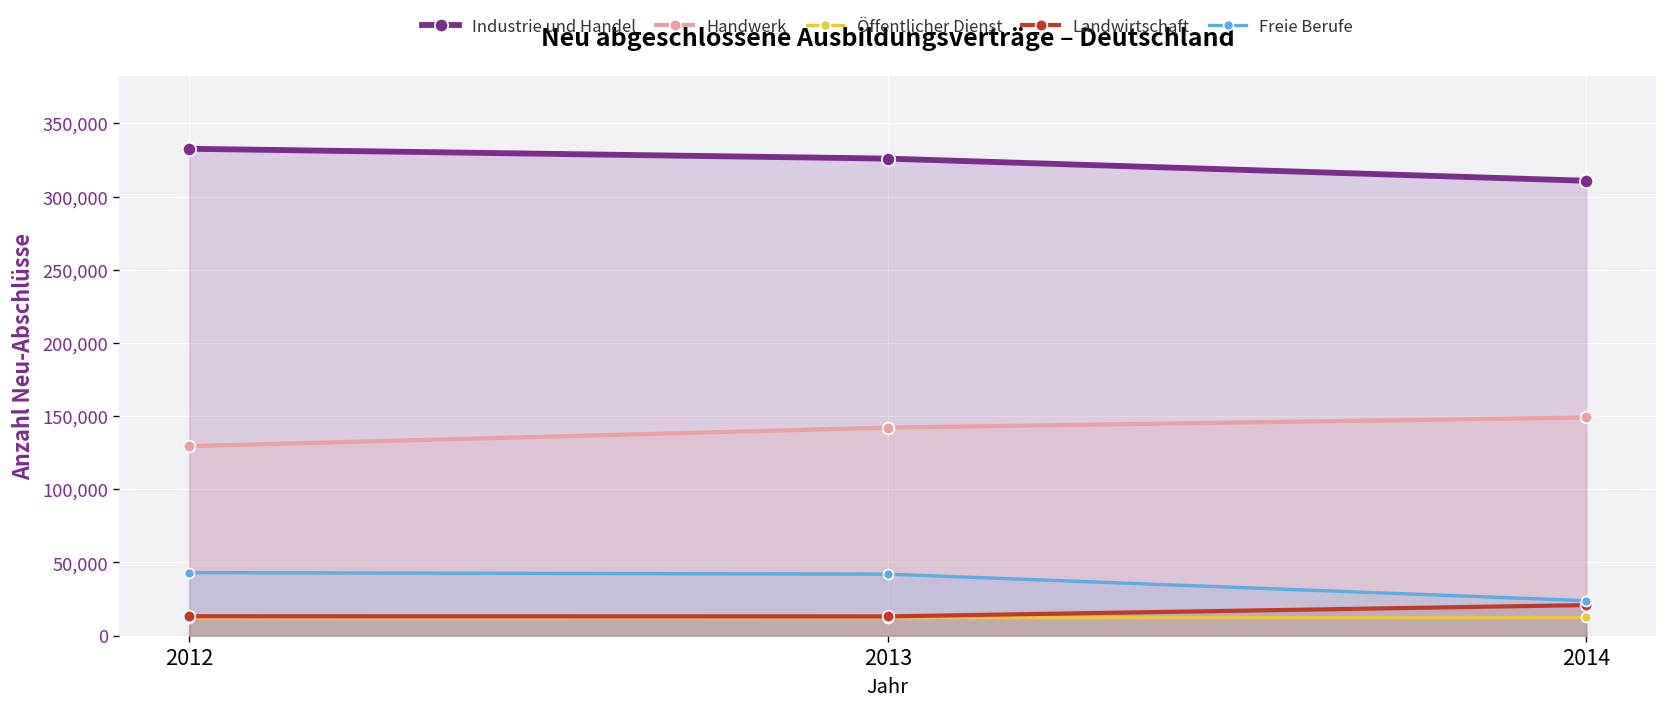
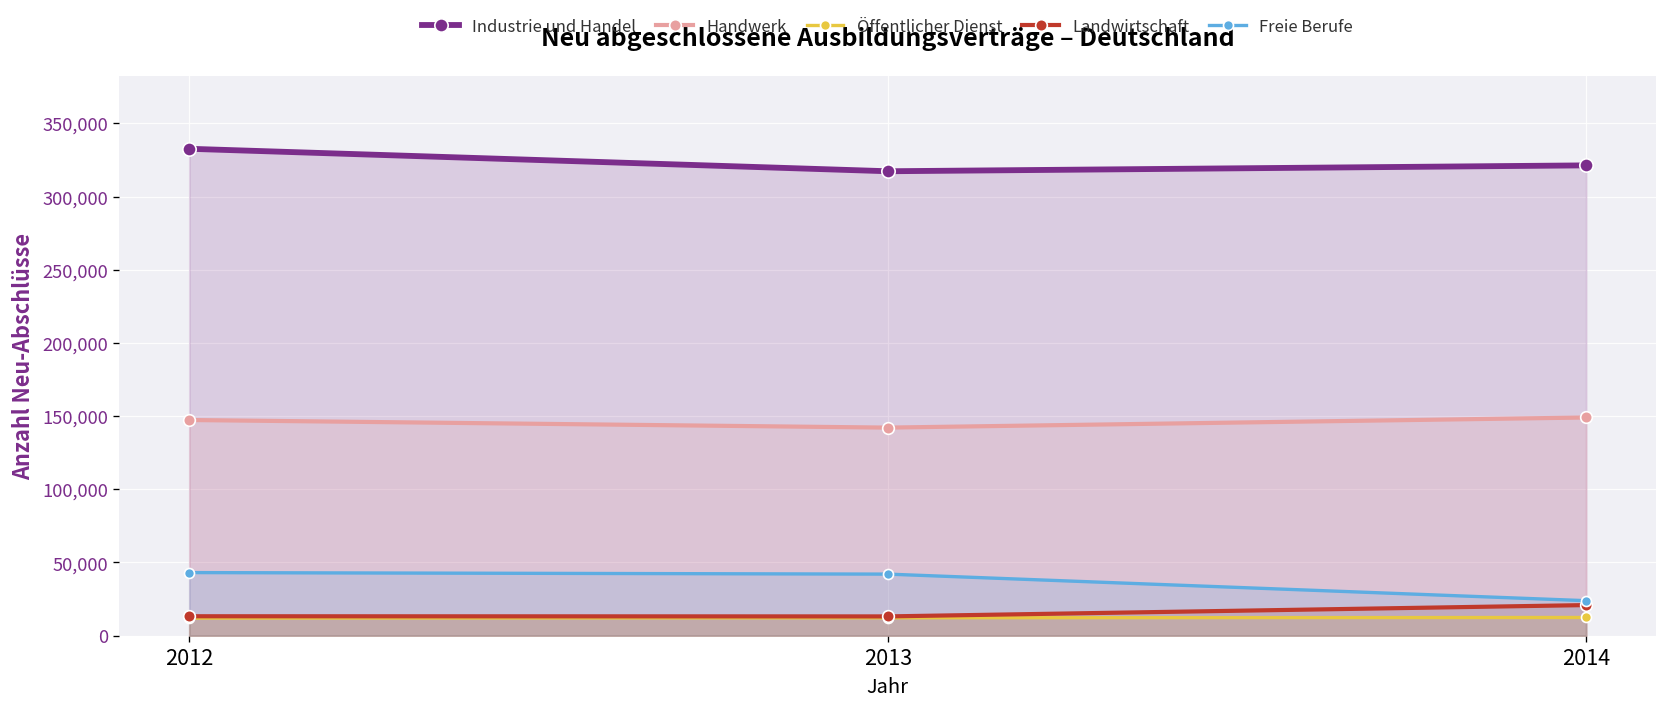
Handwerk, 2012: 129,000 -> 147,000
Industrie und Handel, 2013: 326,000 -> 317,000
Industrie und Handel, 2014: 311,000 -> 321,000
